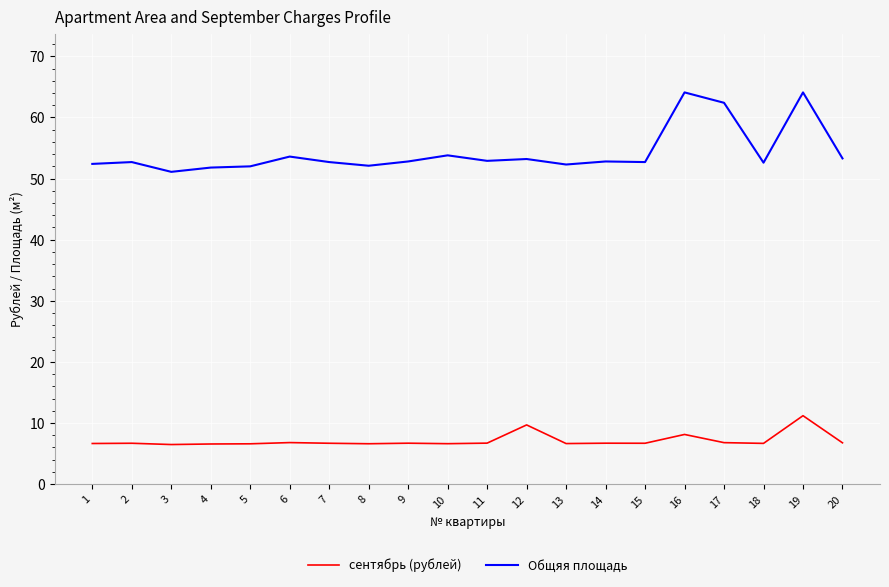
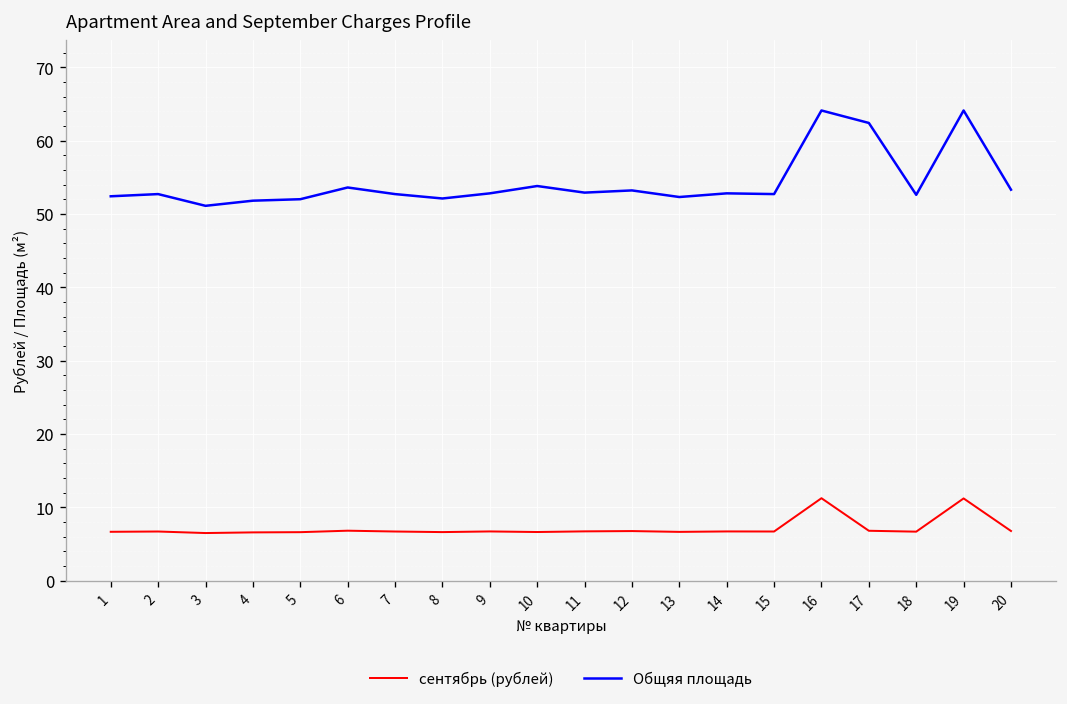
сентябрь (рублей), 12: 10 -> 7
сентябрь (рублей), 16: 8 -> 11
